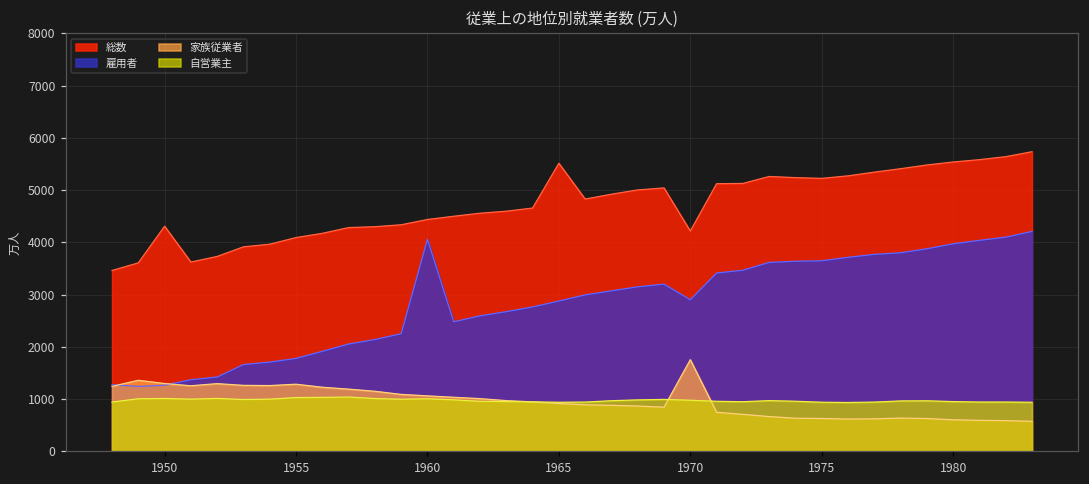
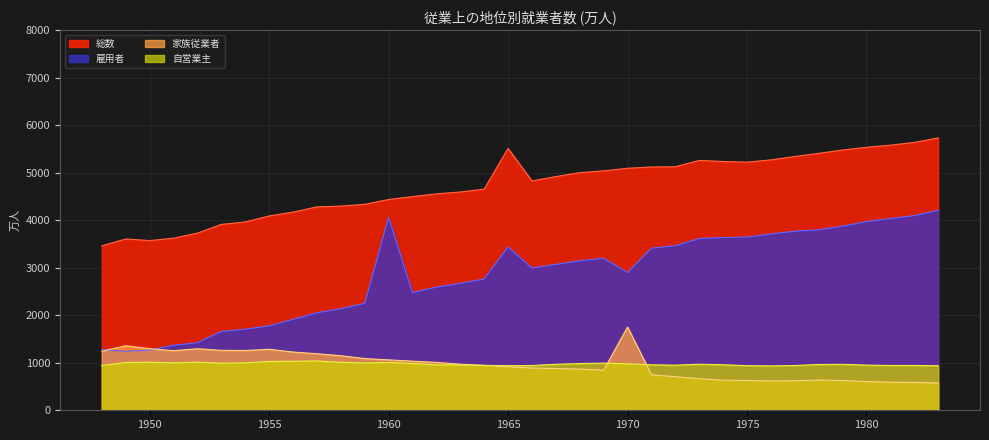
総数, 1950: 4300 -> 3600
雇用者, 1965: 2900 -> 3400
総数, 1970: 4200 -> 5100
